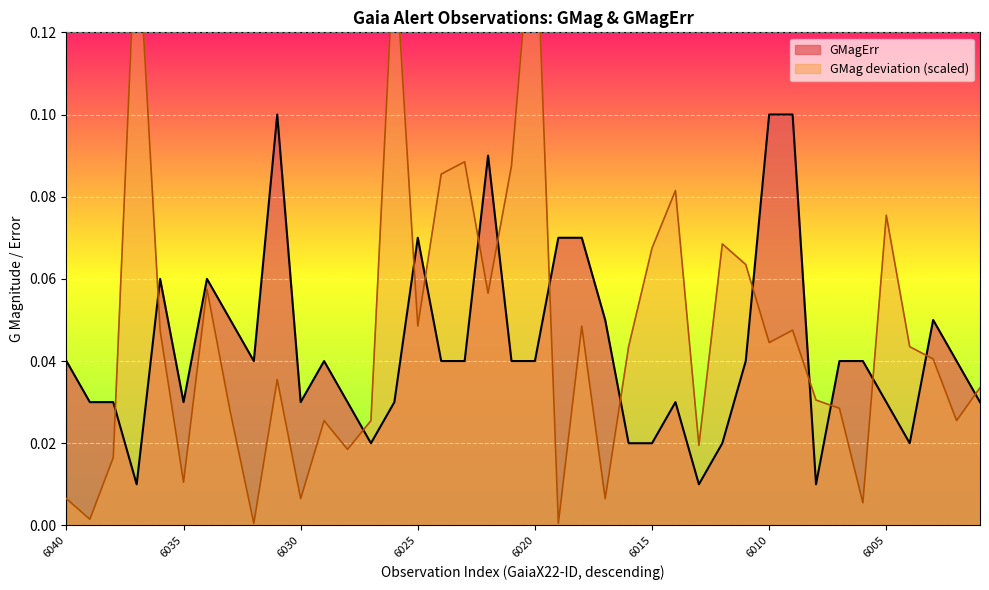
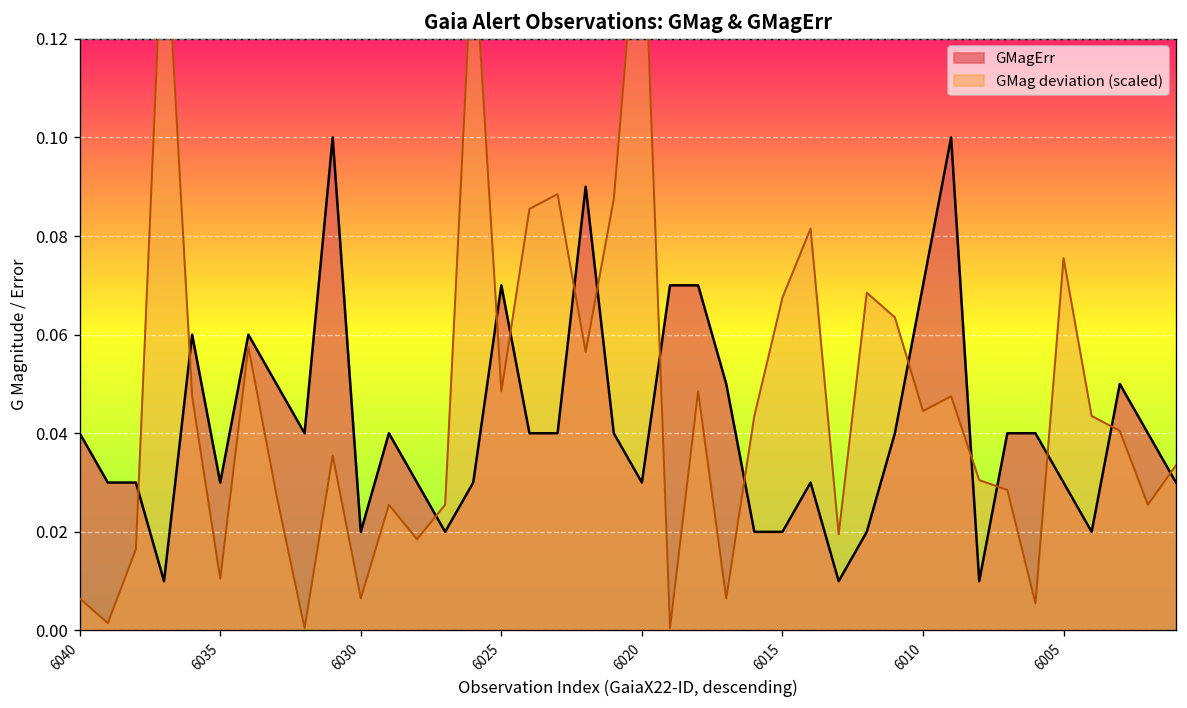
GMagErr, 6030: 0.03 -> 0.02
GMagErr, 6020: 0.04 -> 0.03
GMagErr, 6010: 0.10 -> 0.07
